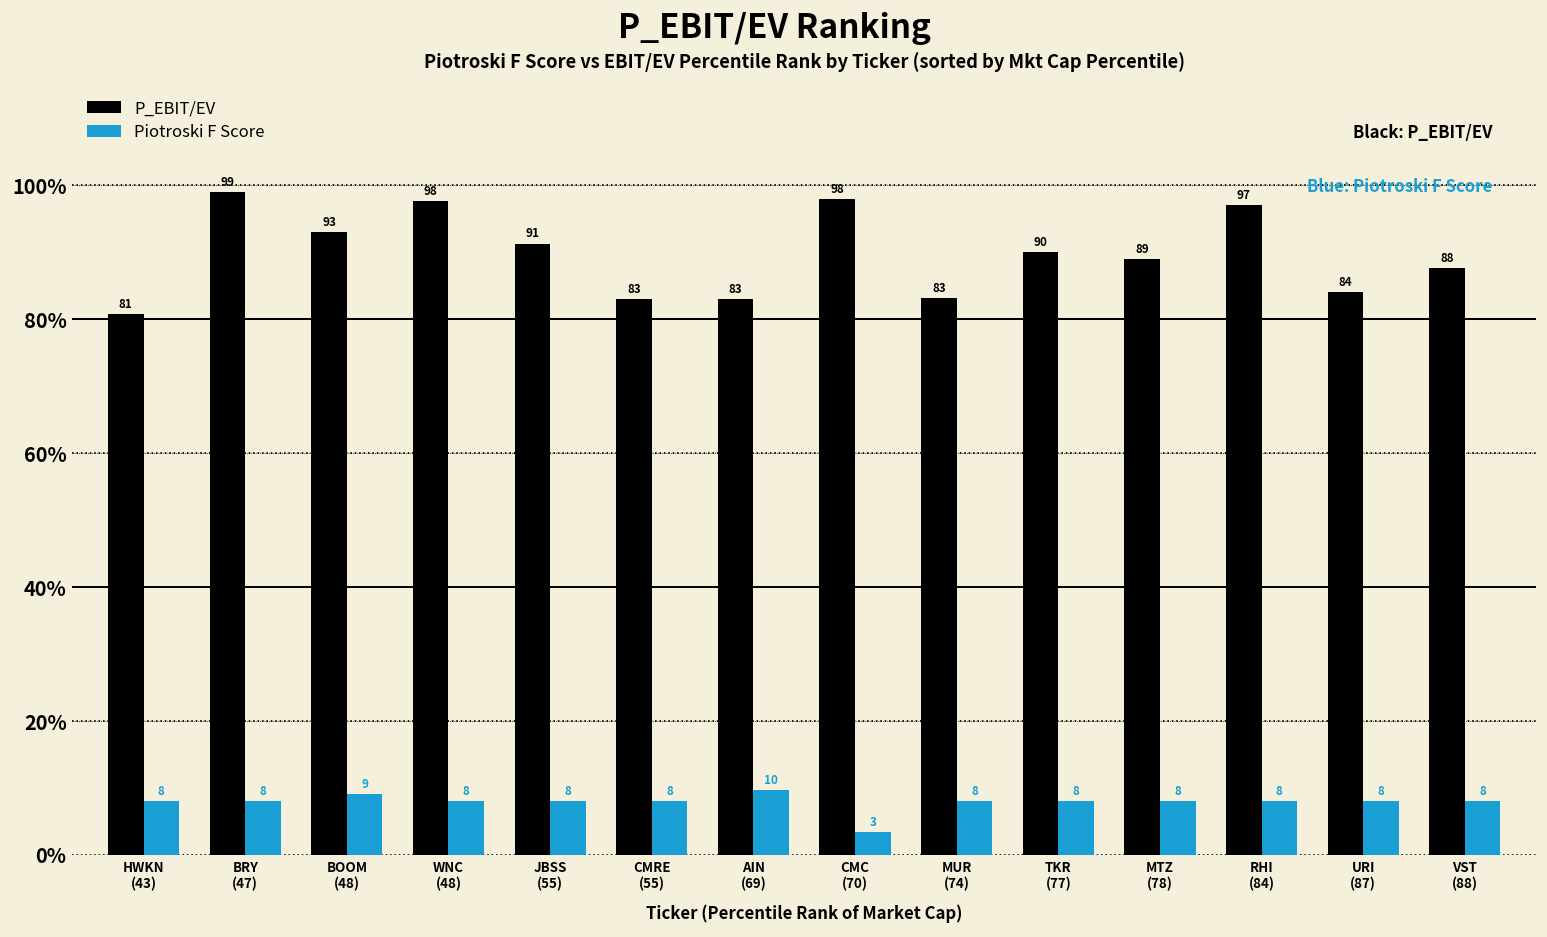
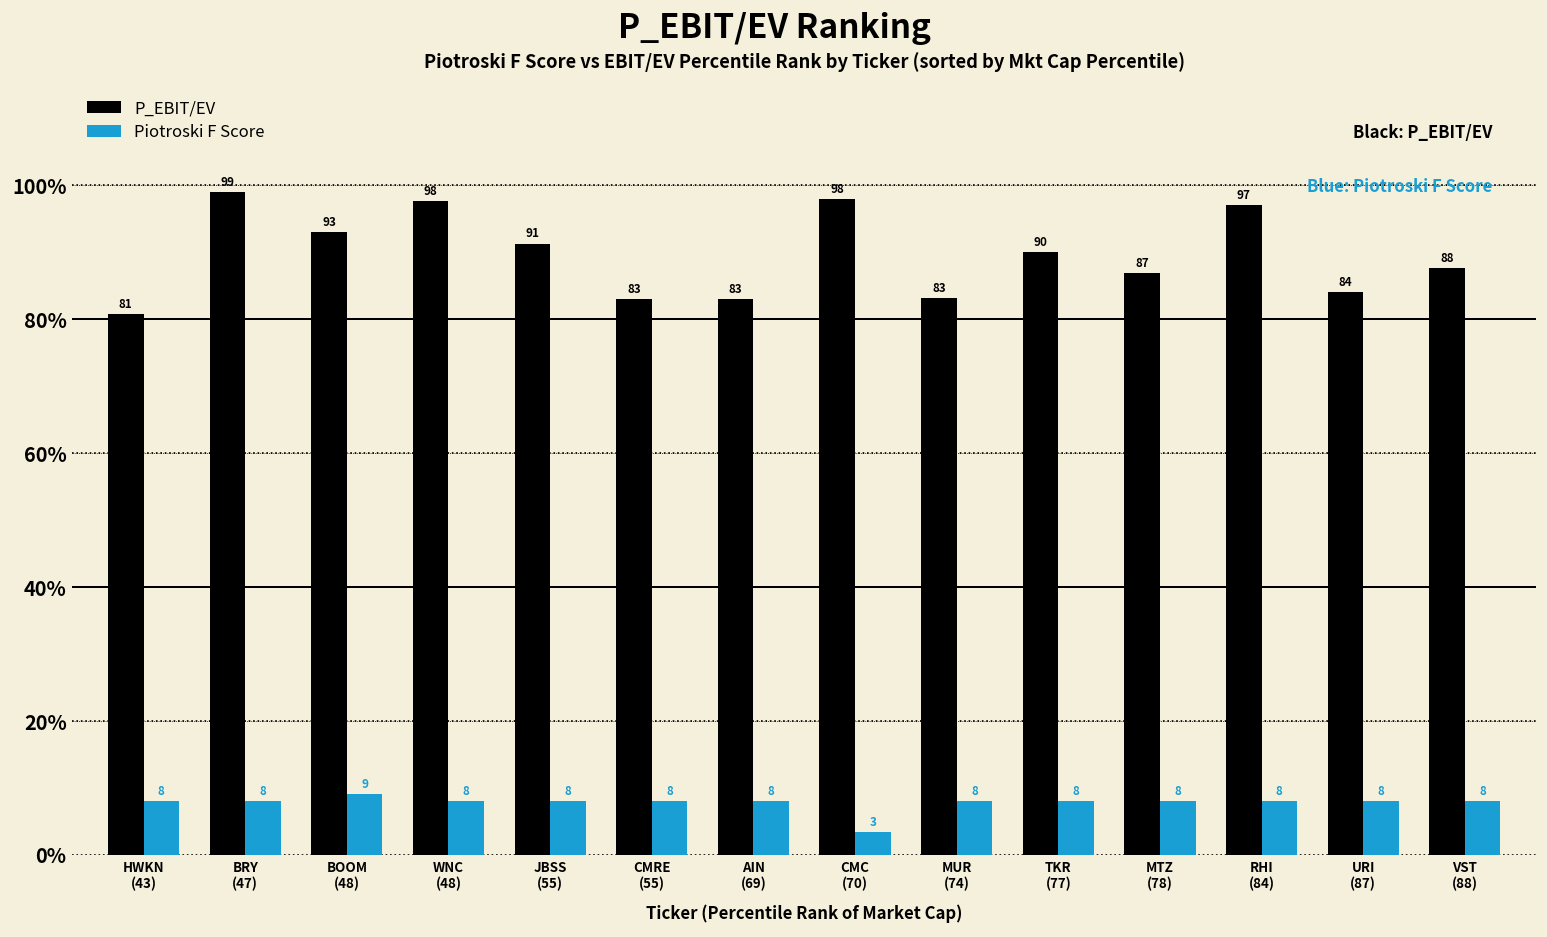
Piotroski F Score, AIN (69): 10 -> 8
P_EBIT/EV, MTZ (78): 89 -> 87
